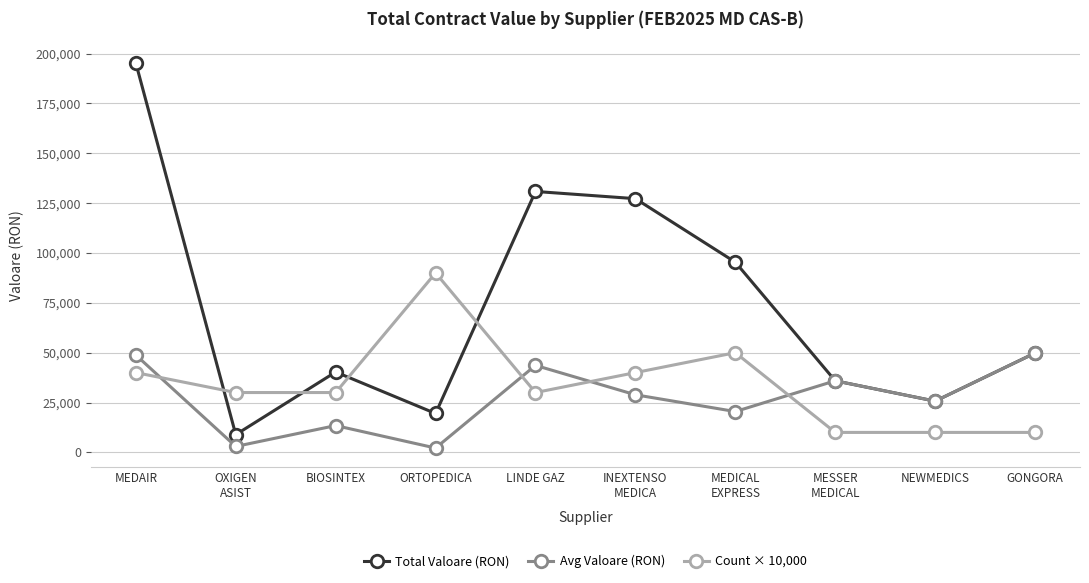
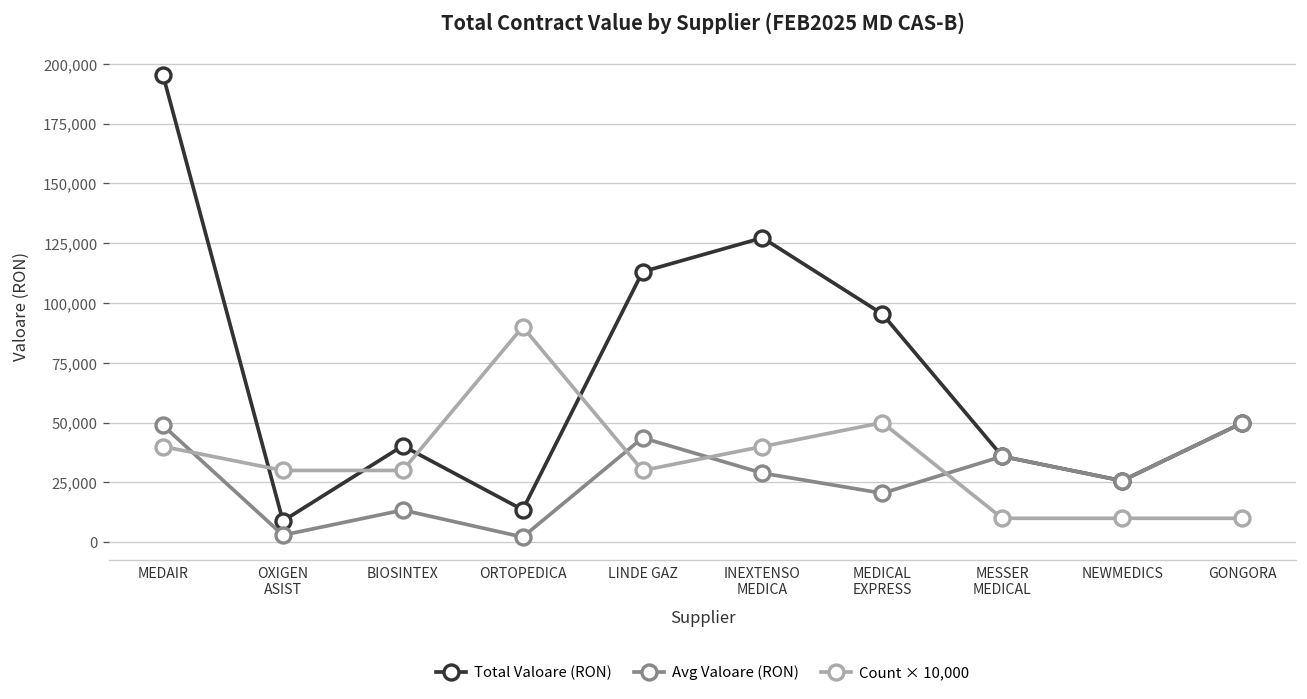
Total Valoare (RON), ORTOPEDICA: 19,000 -> 14,000
Total Valoare (RON), LINDE GAZ: 131,000 -> 113,000
